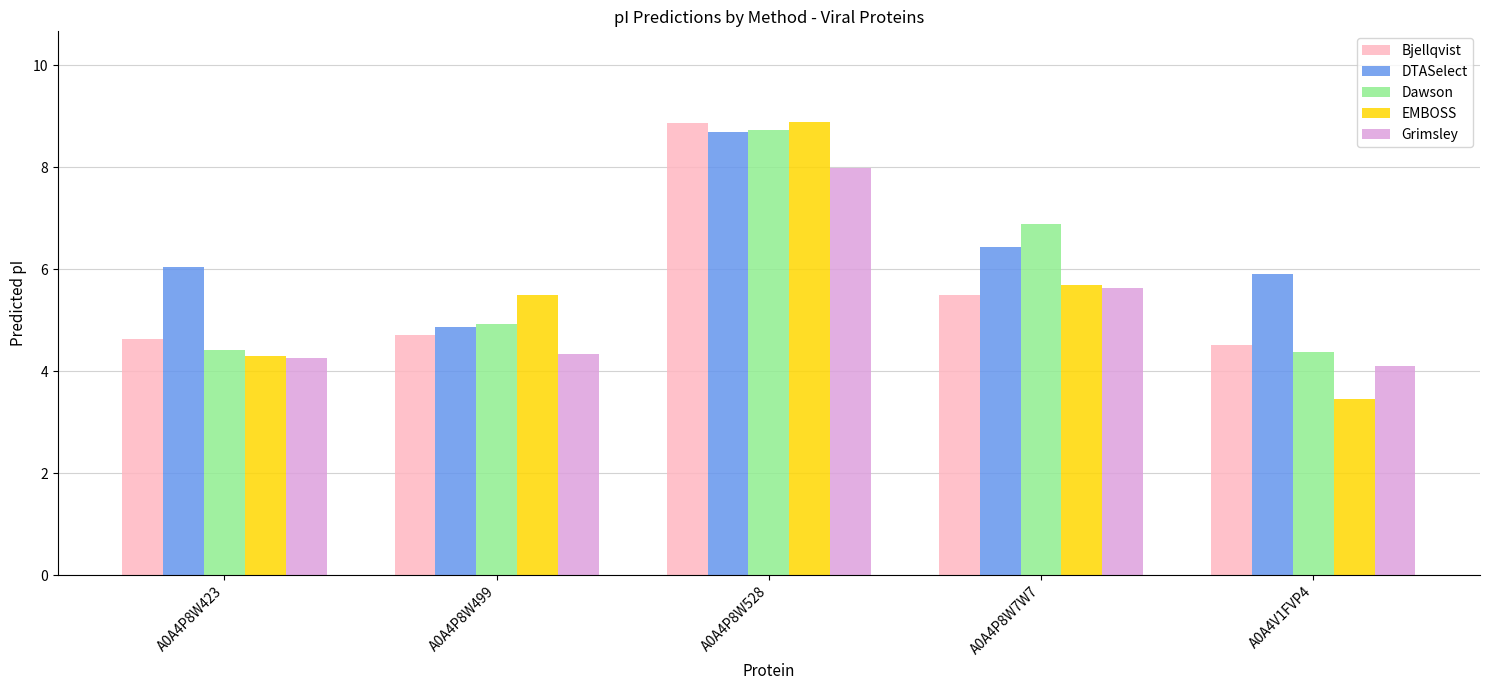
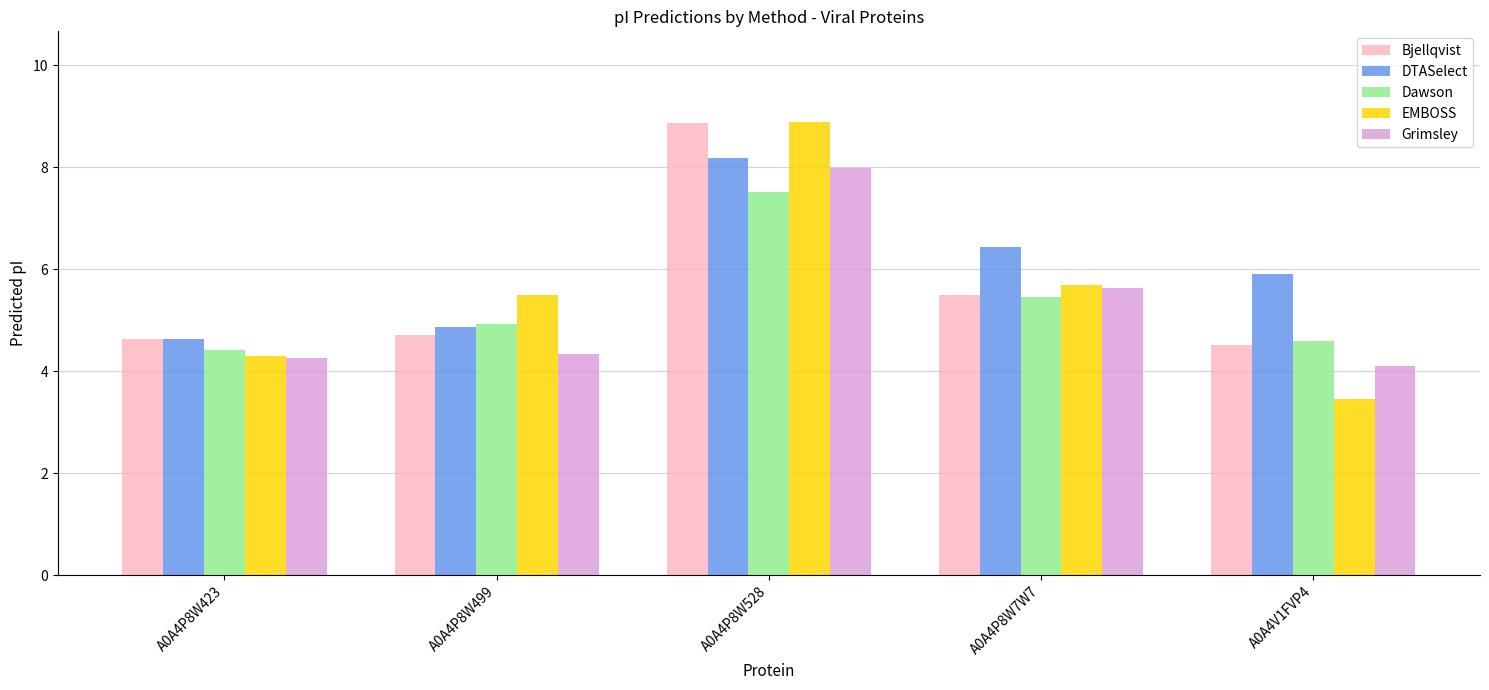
DTASelect, A0A4P8W423: 6.0 -> 4.6
DTASelect, A0A4P8W528: 8.7 -> 8.2
Dawson, A0A4P8W528: 8.7 -> 7.5
Dawson, A0A4P8W7W7: 6.9 -> 5.4
Dawson, A0A4V1FVP4: 4.4 -> 4.6
